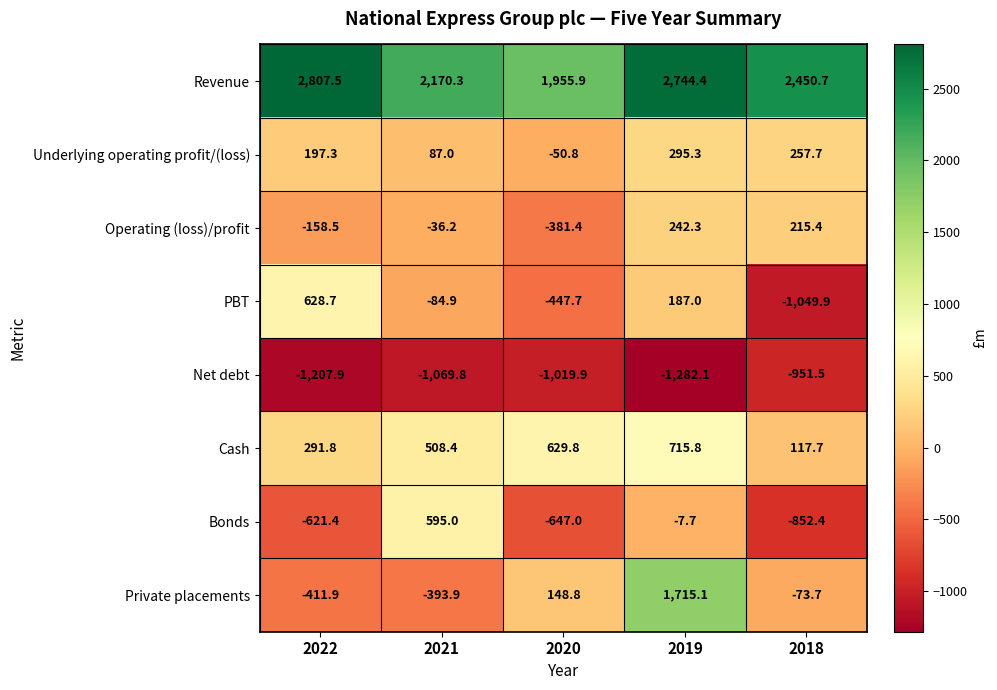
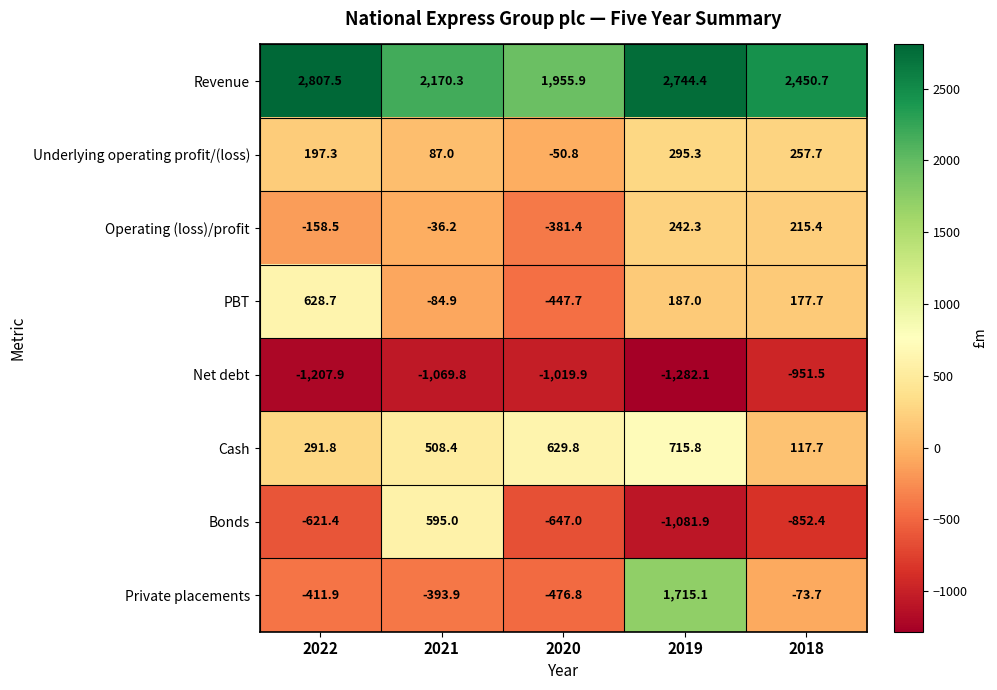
PBT, 2018: -1,049.9 -> 177.7
Bonds, 2019: -7.7 -> -1,081.9
Private placements, 2020: 148.8 -> -476.8
